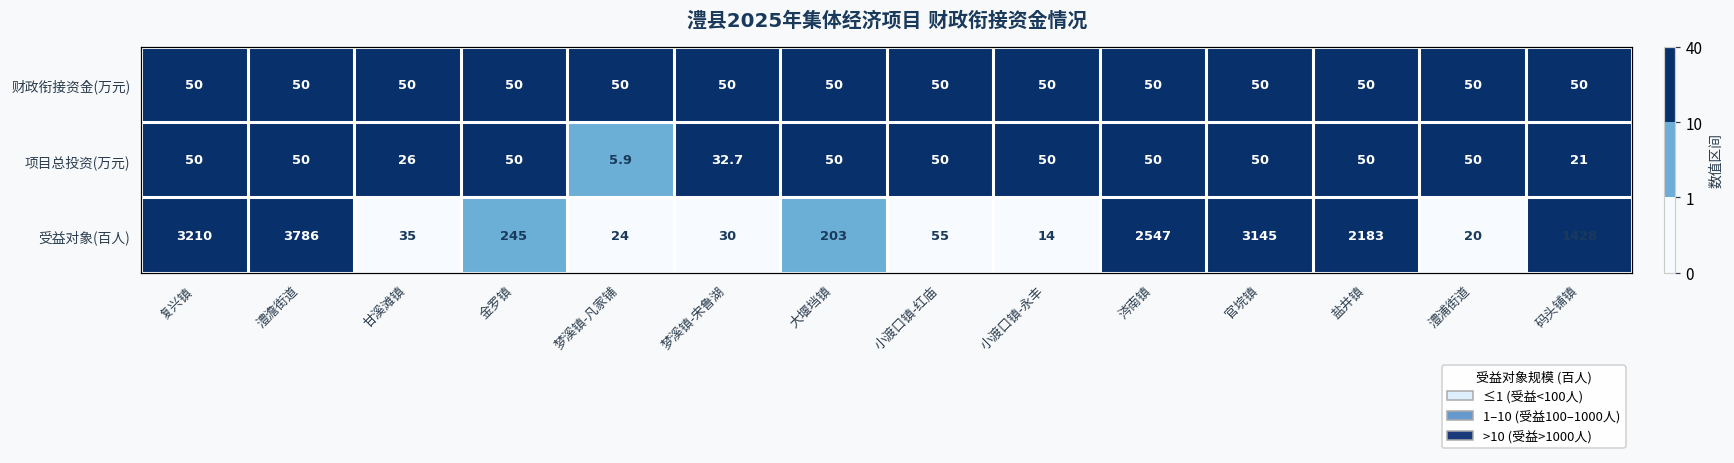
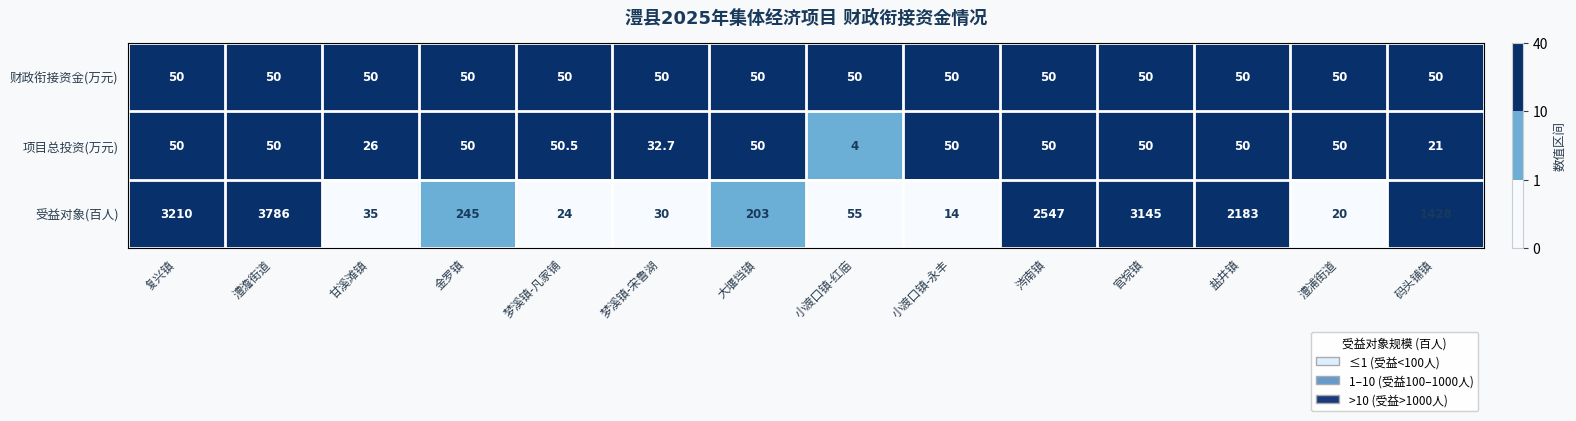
项目总投资(万元), 梦溪镇-凡家铺: 5.9 -> 50.5
项目总投资(万元), 小渡口镇-红庙: 50 -> 4
